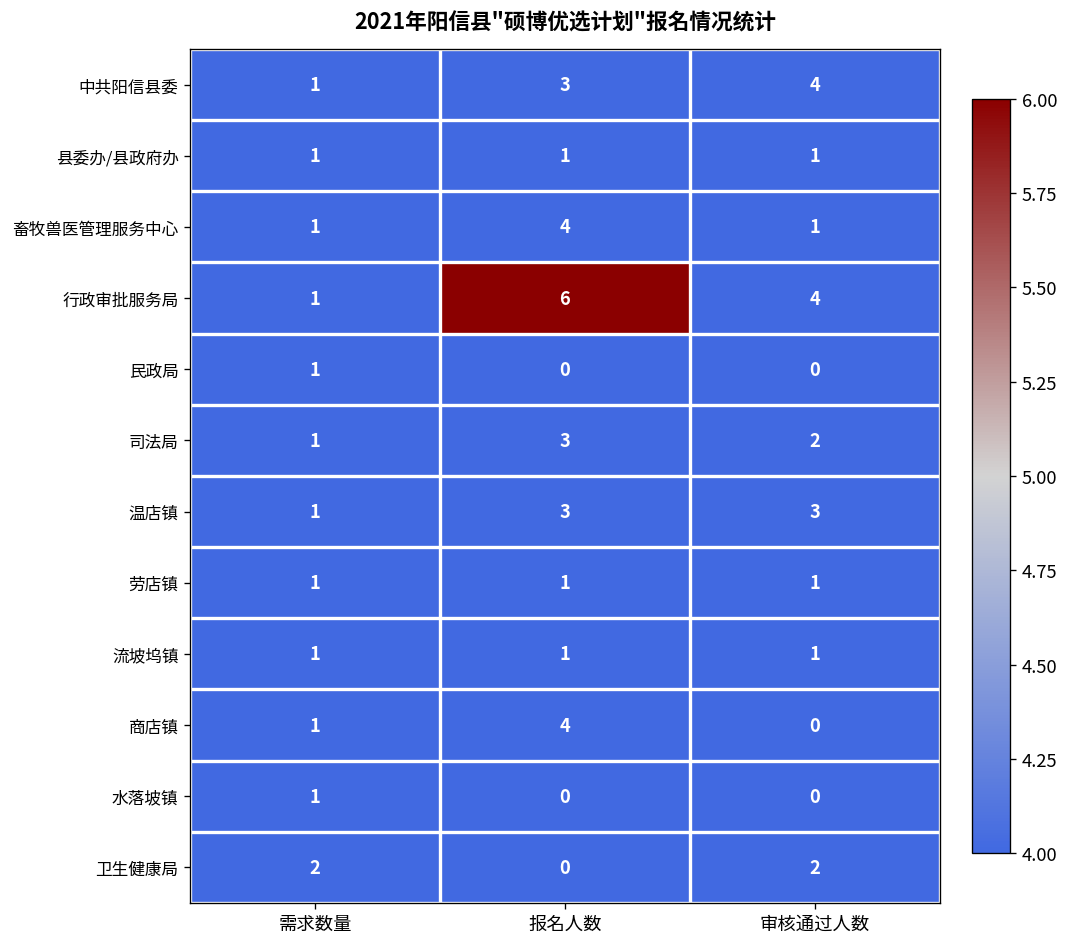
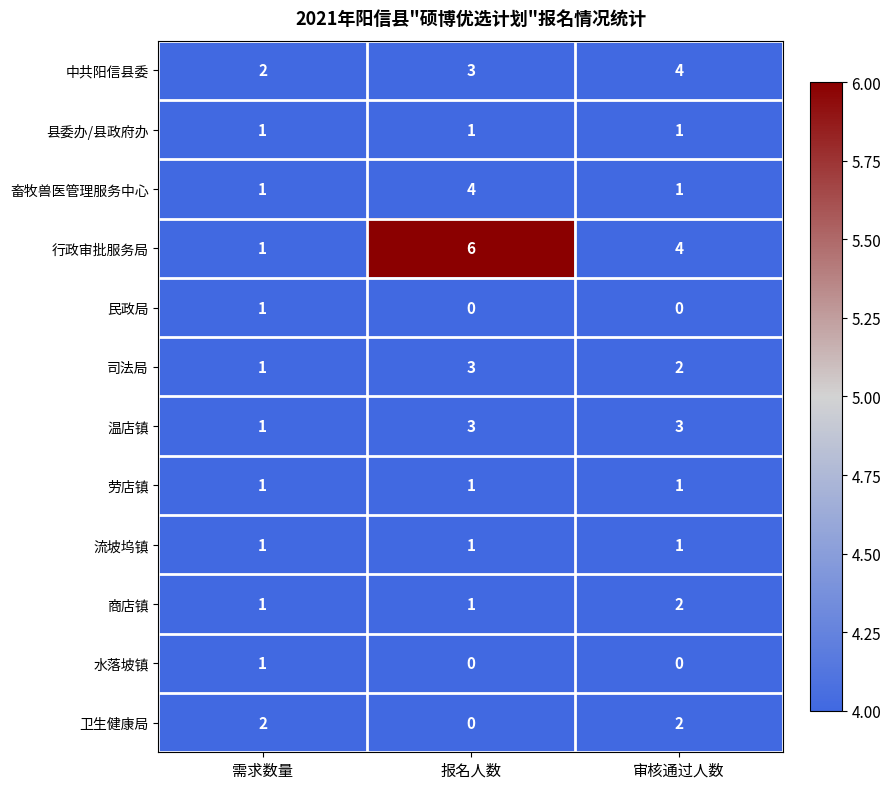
中共阳信县委, 需求数量: 1 -> 2
商店镇, 报名人数: 4 -> 1
商店镇, 审核通过人数: 0 -> 2
